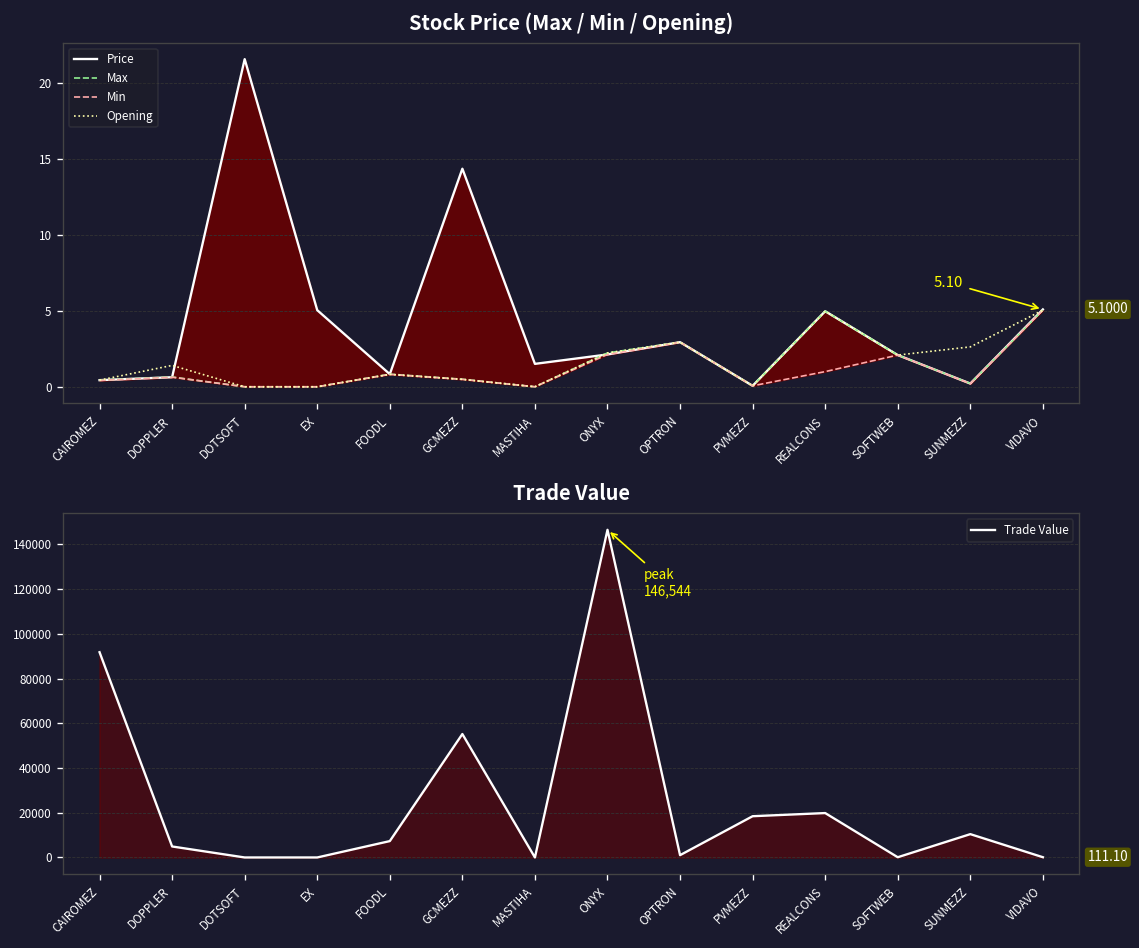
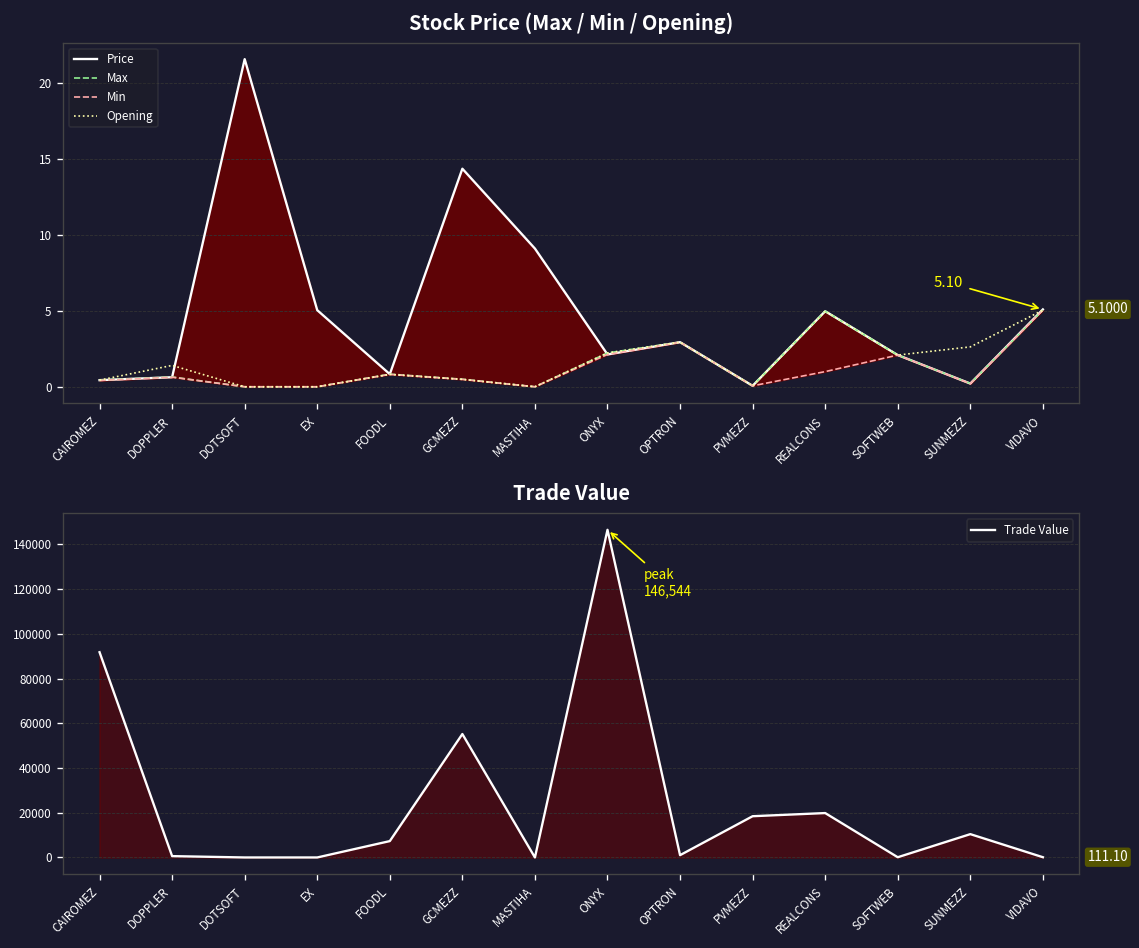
Stock Price (Max / Min / Opening), Price, MASTIHA: 1.5 -> 9.1
Trade Value, DOPPLER: 5000 -> 1000
